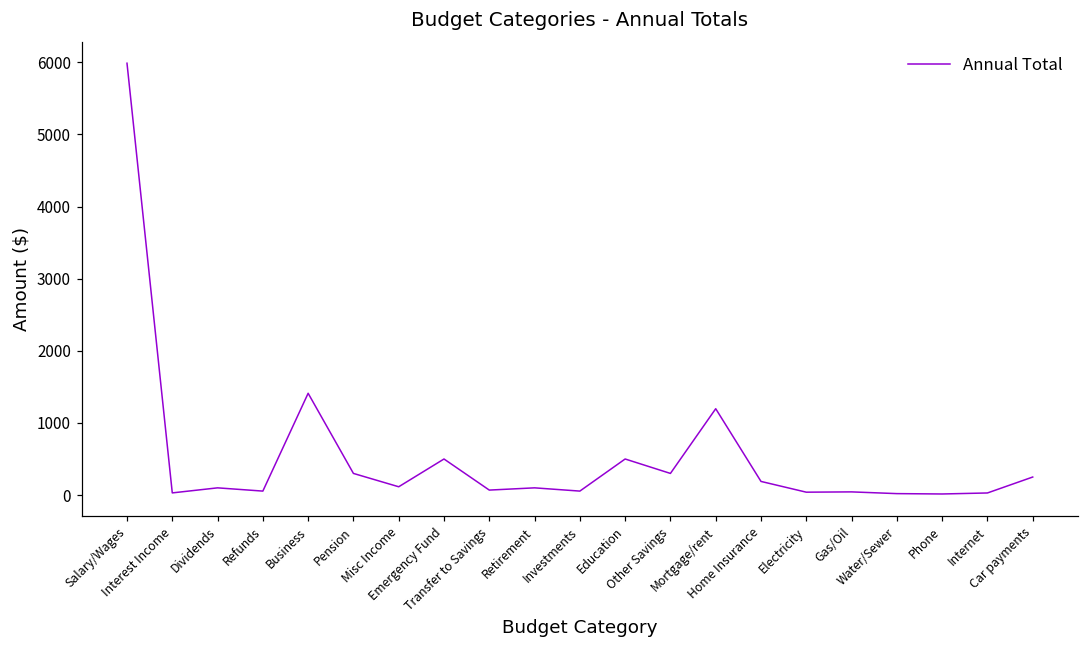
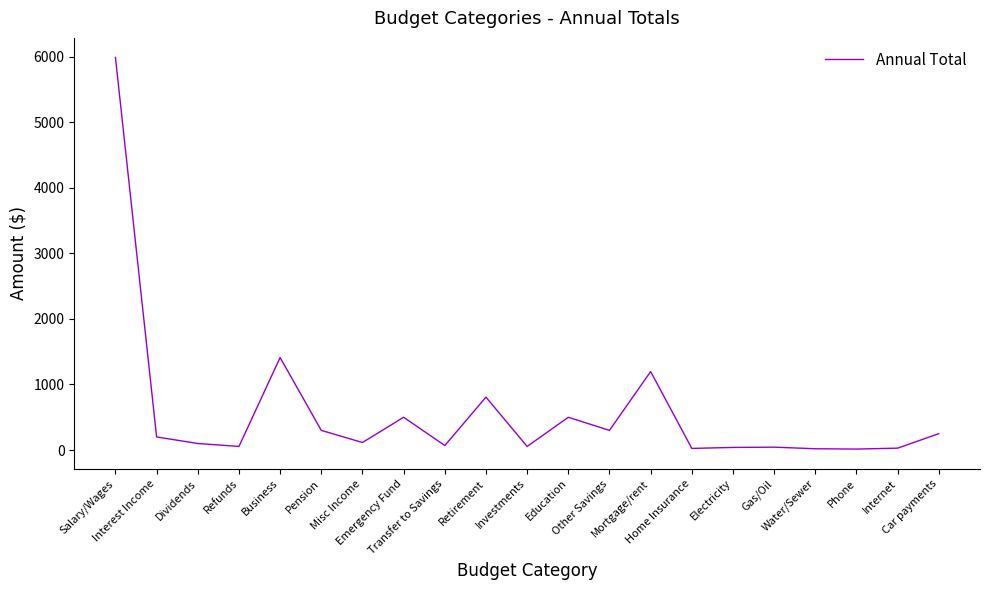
Interest Income: 0 -> 200
Retirement: 100 -> 800
Home Insurance: 200 -> 0
